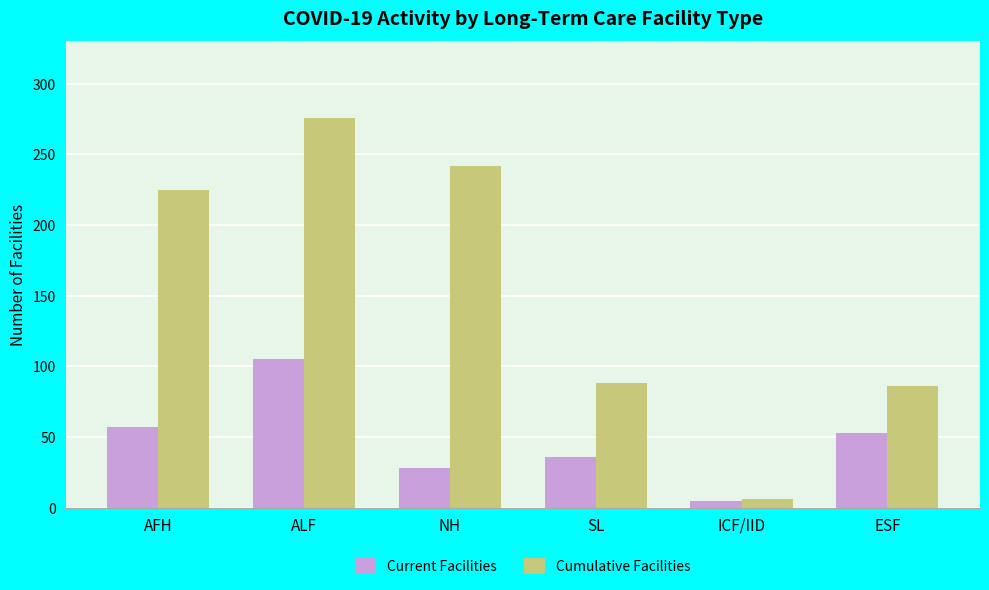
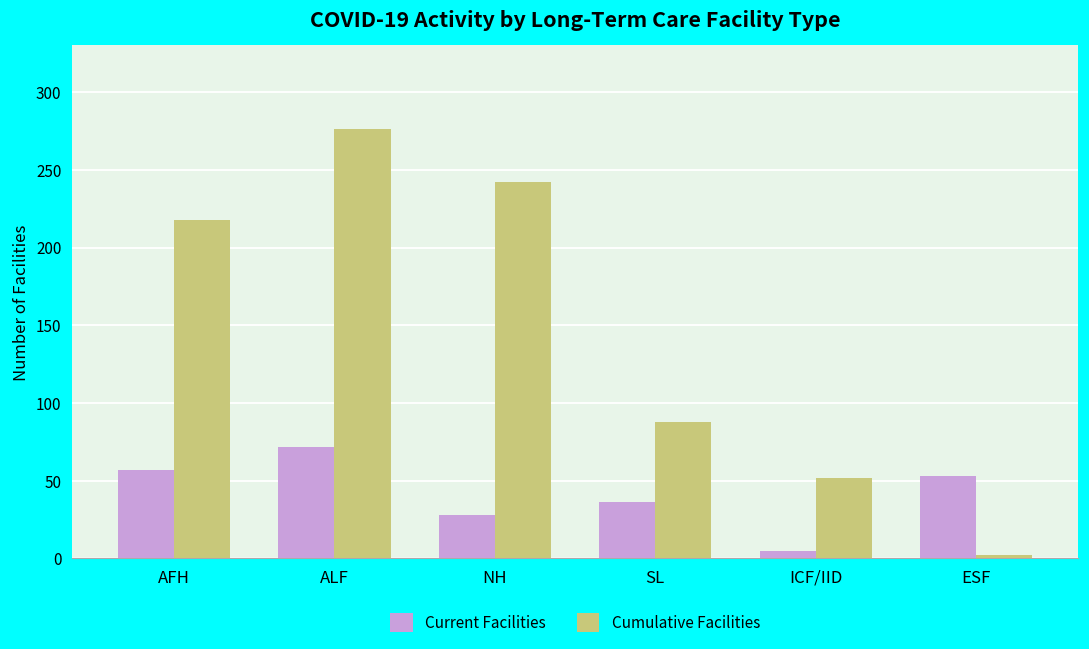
Cumulative Facilities, AFH: 225 -> 218
Current Facilities, ALF: 105 -> 72
Cumulative Facilities, ICF/IID: 6 -> 52
Cumulative Facilities, ESF: 86 -> 2
